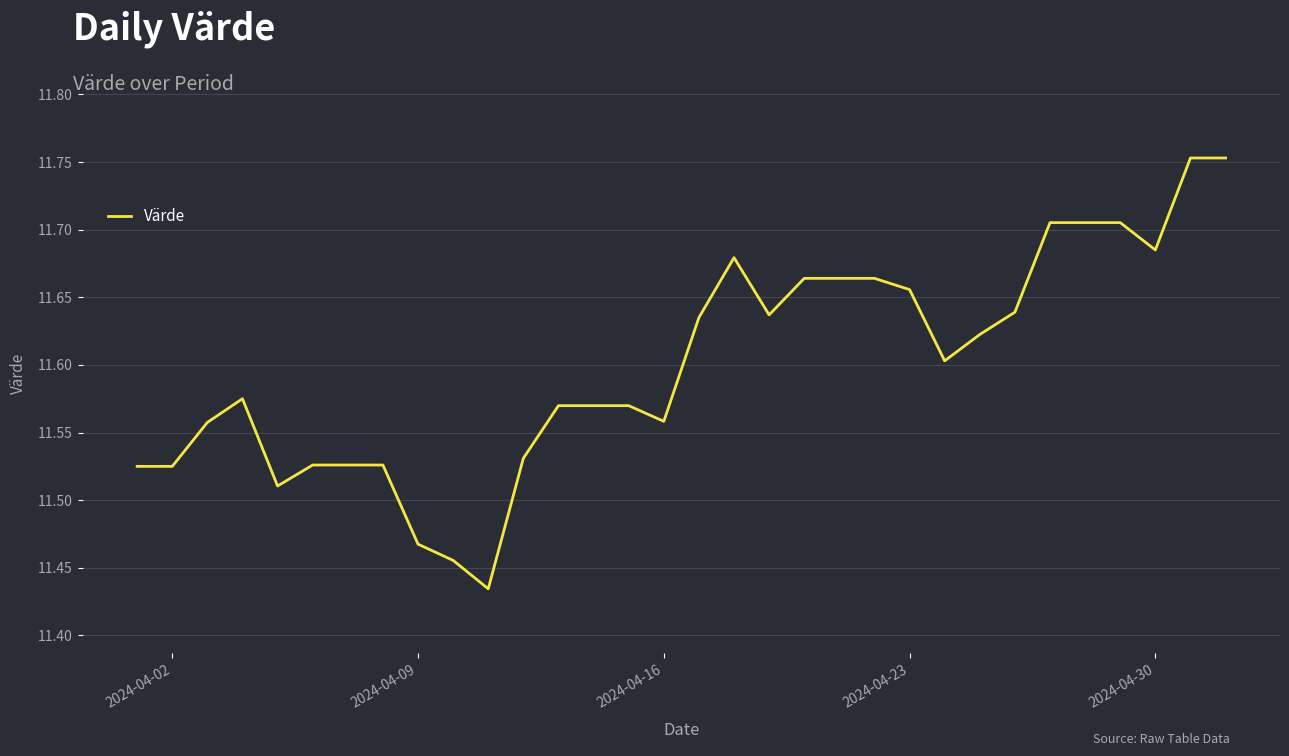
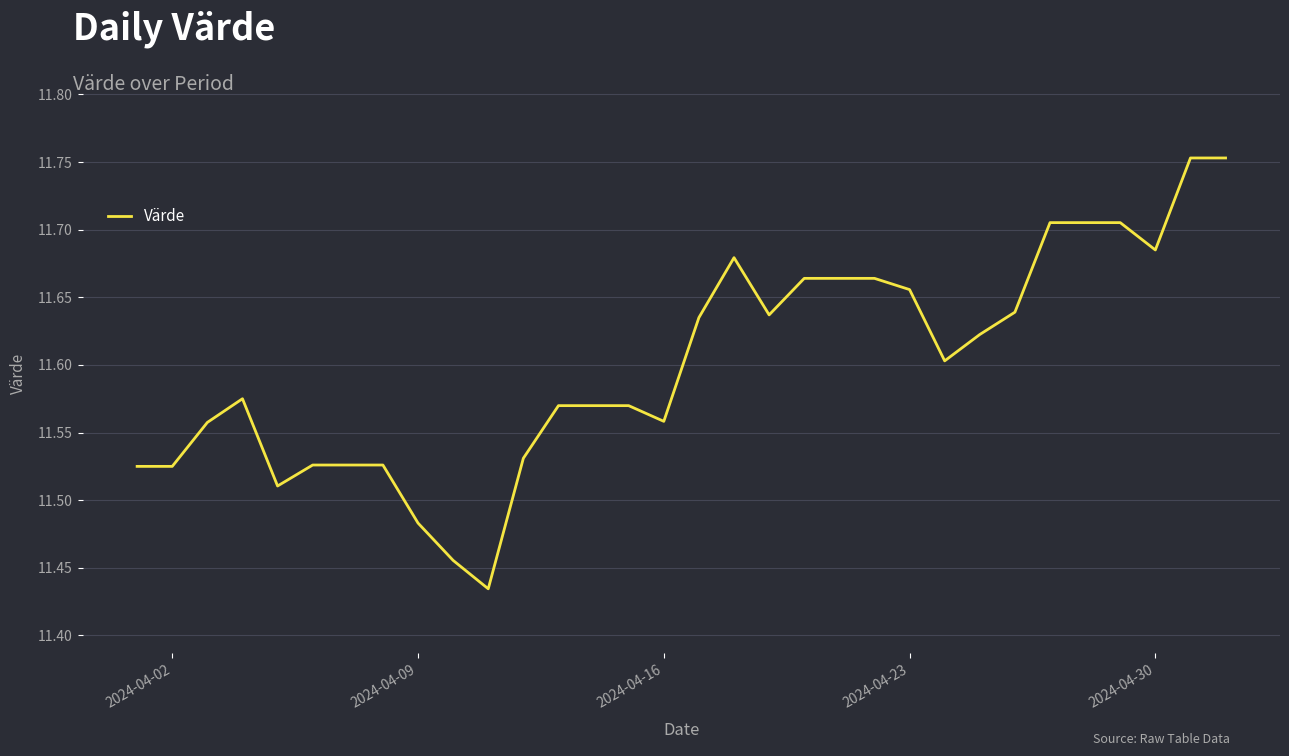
2024-04-09: 11.468 -> 11.483
